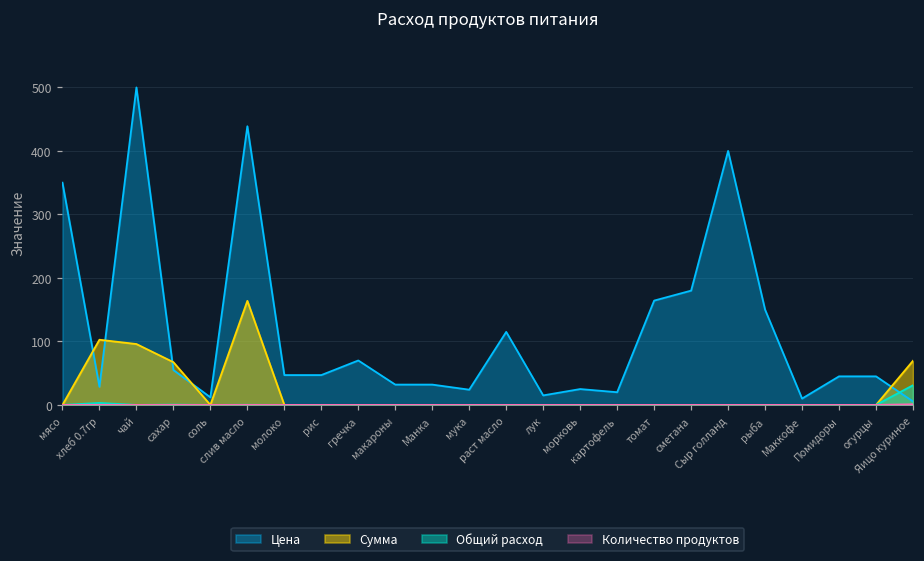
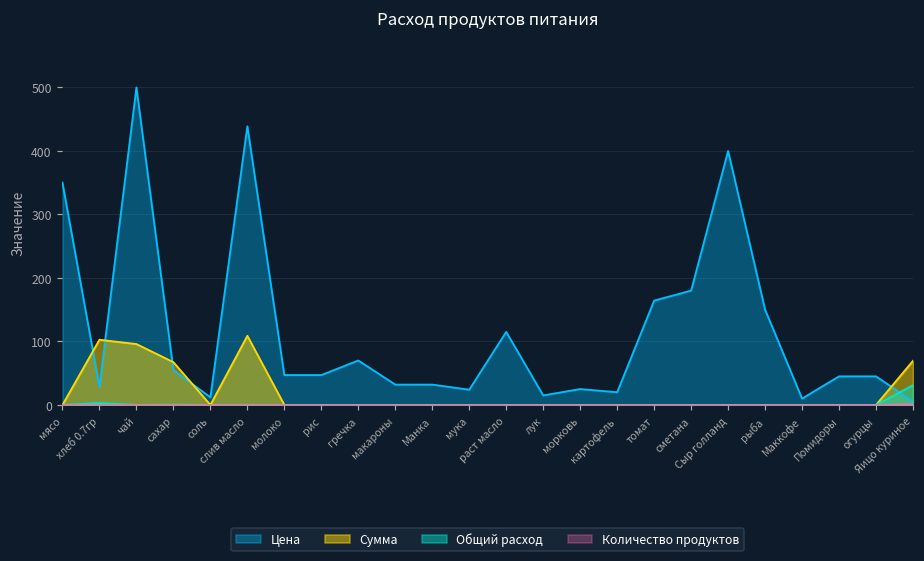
Сумма, слив масло: 160 -> 110
